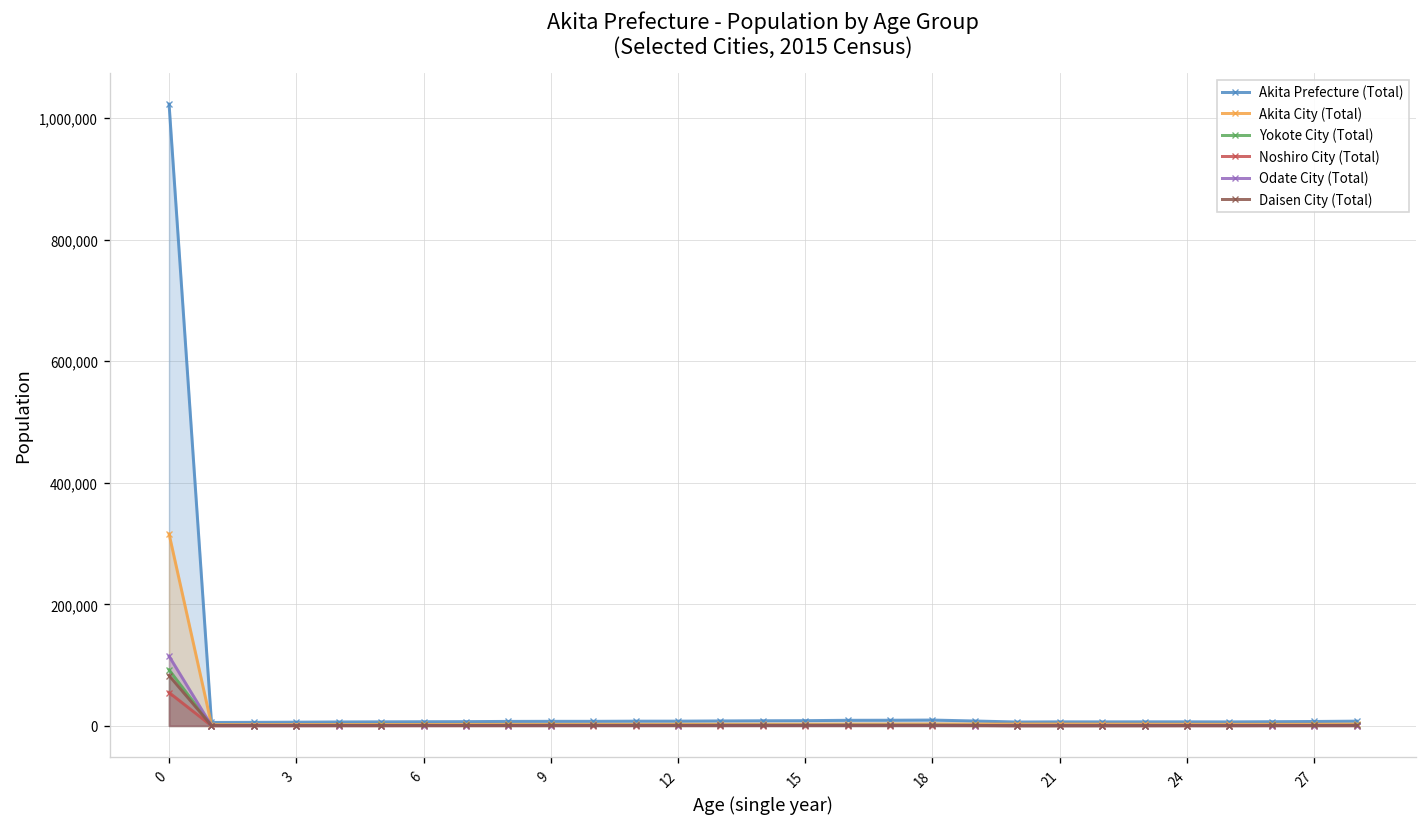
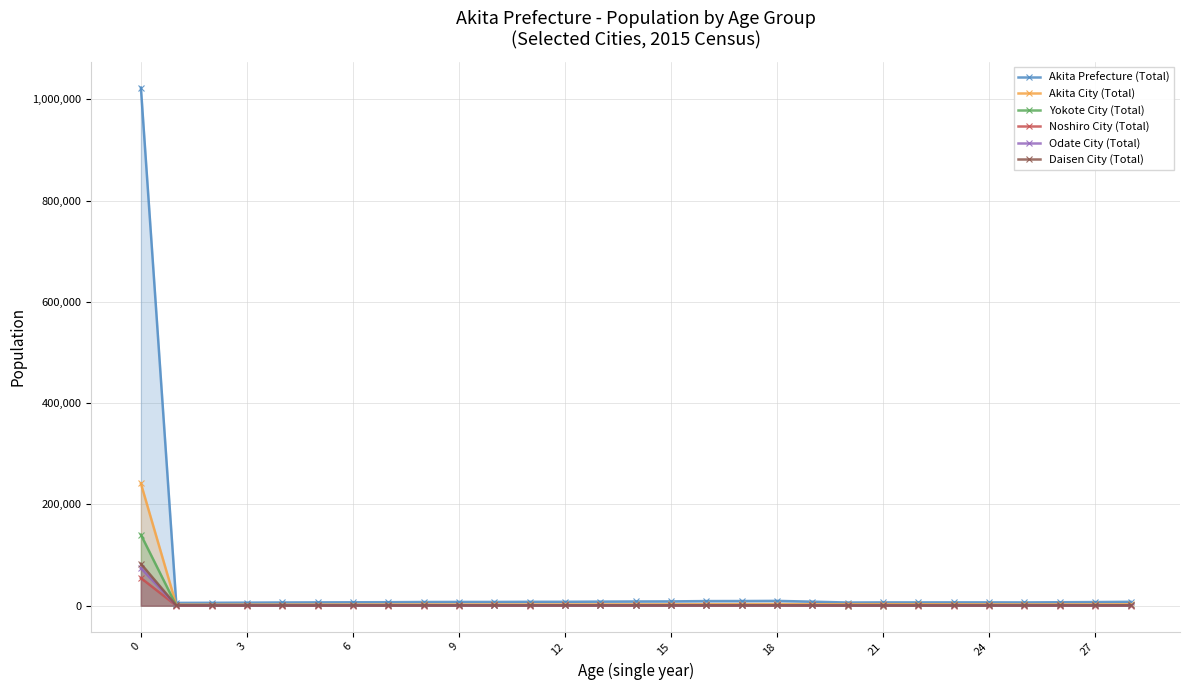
Akita City (Total), 0: 320,000 -> 240,000
Yokote City (Total), 0: 90,000 -> 140,000
Odate City (Total), 0: 110,000 -> 70,000
